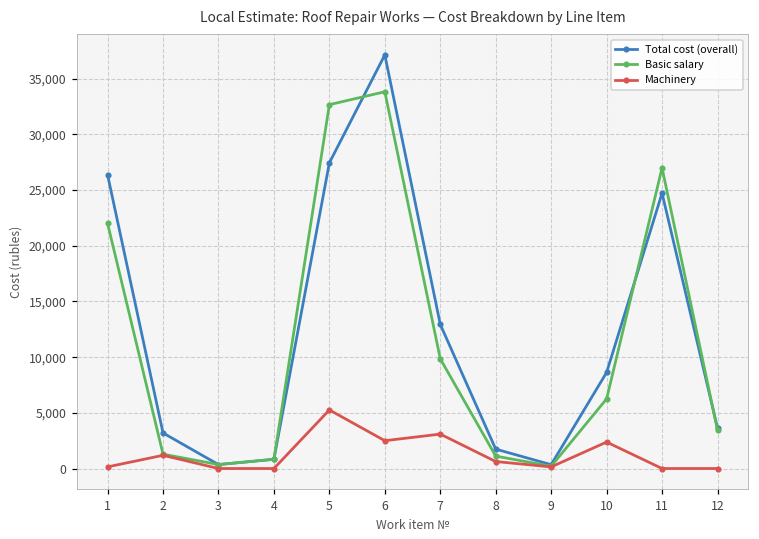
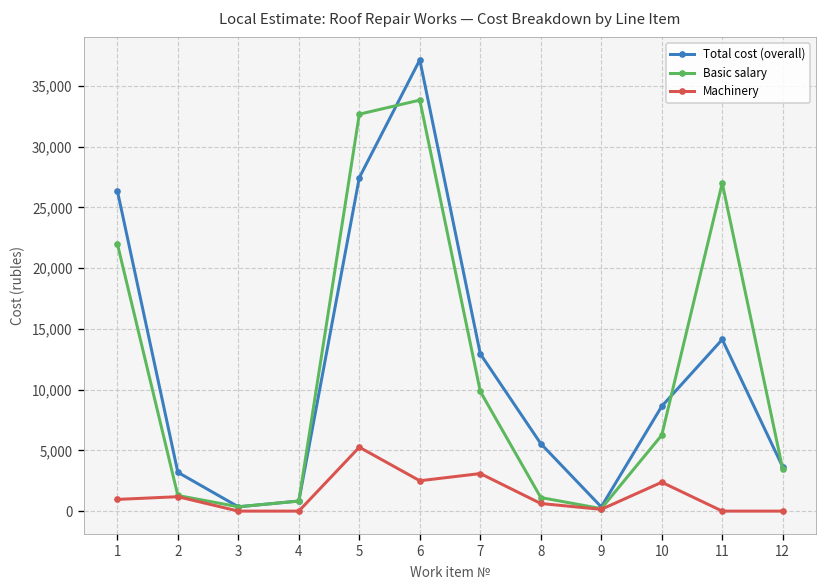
Machinery, 1: 100 -> 1,000
Total cost (overall), 8: 1,700 -> 5,600
Total cost (overall), 11: 24,700 -> 14,100
